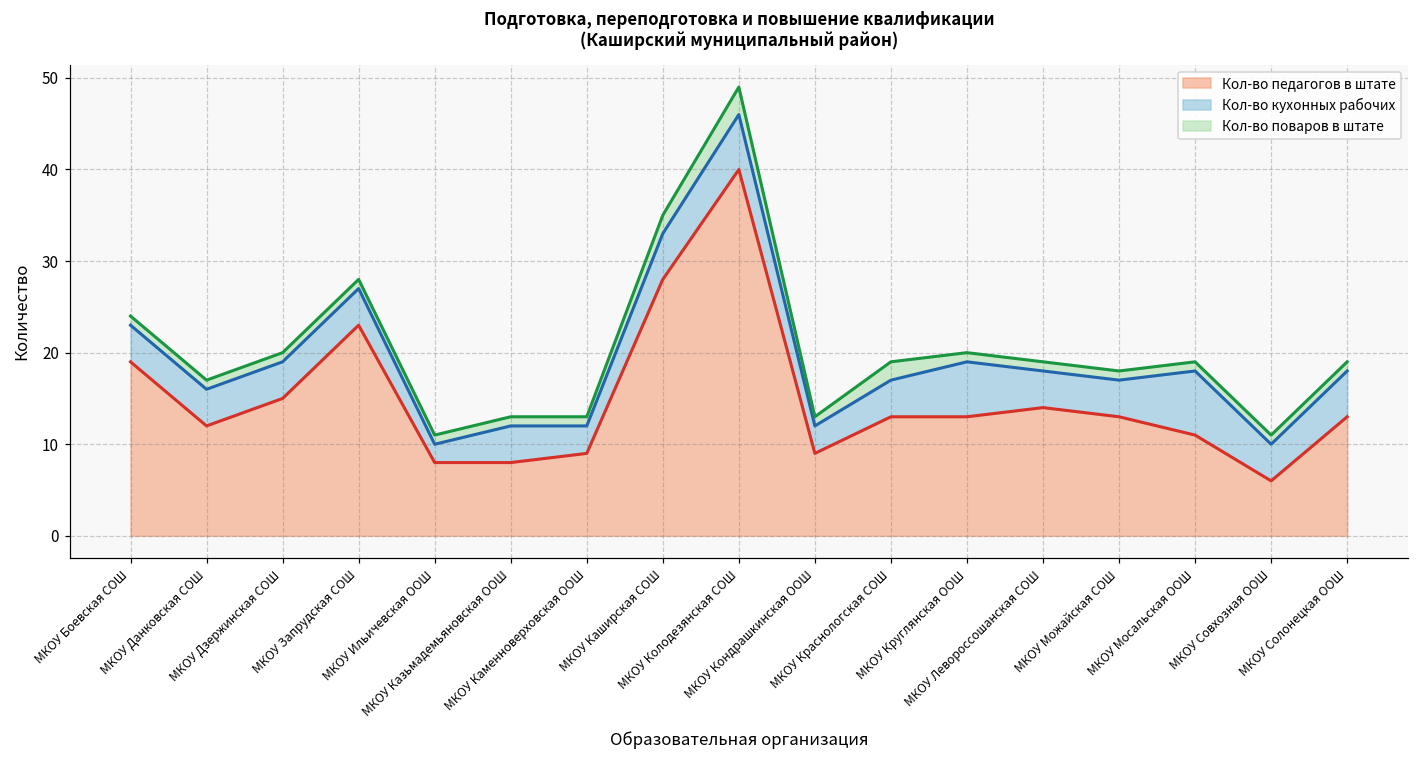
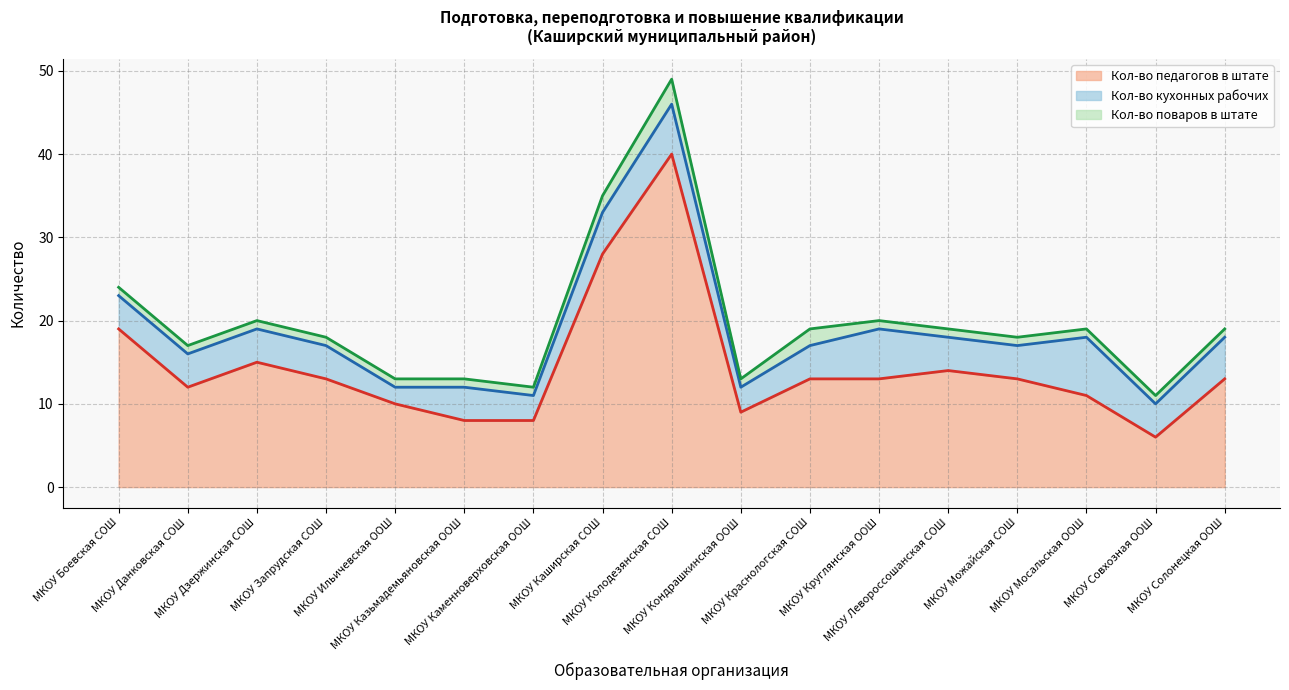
Кол-во педагогов в штате, МКОУ Запрудская СОШ: 23 -> 13
Кол-во педагогов в штате, МКОУ Ильичевская ООШ: 8 -> 10
Кол-во педагогов в штате, МКОУ Каменноверховская ООШ: 9 -> 8
